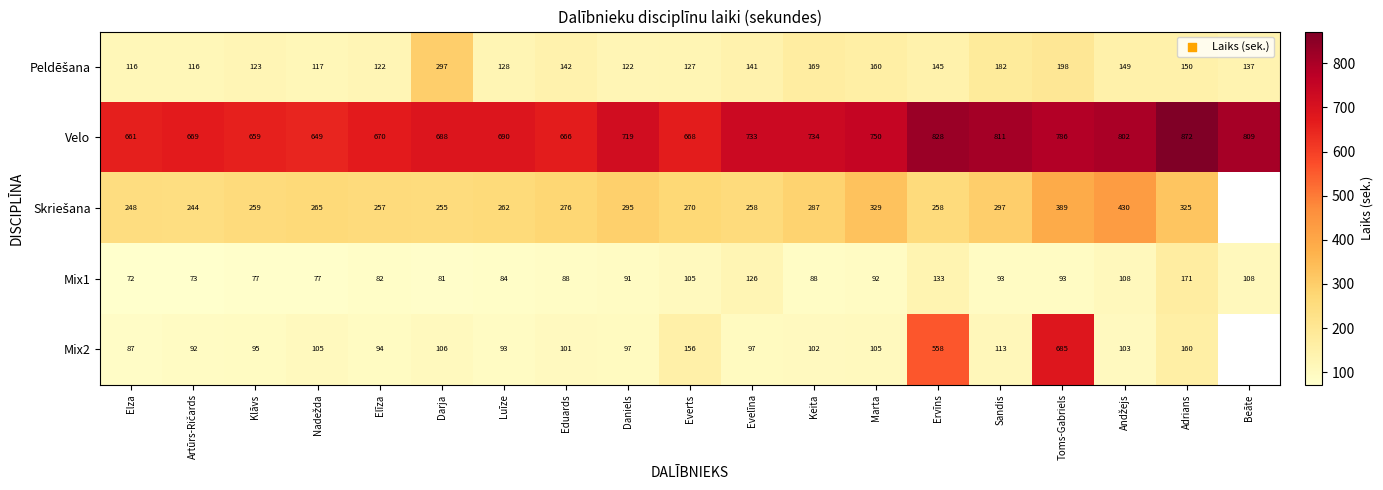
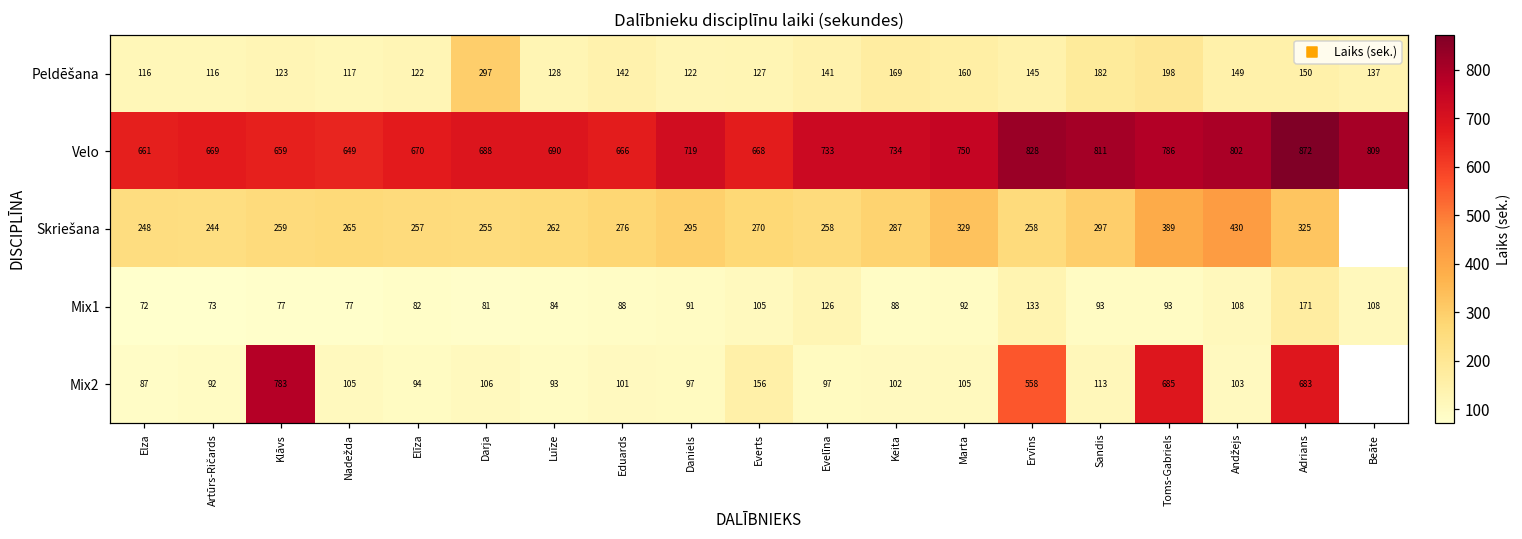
Mix2, Klāvs: 95 -> 783
Mix2, Adrians: 160 -> 683
